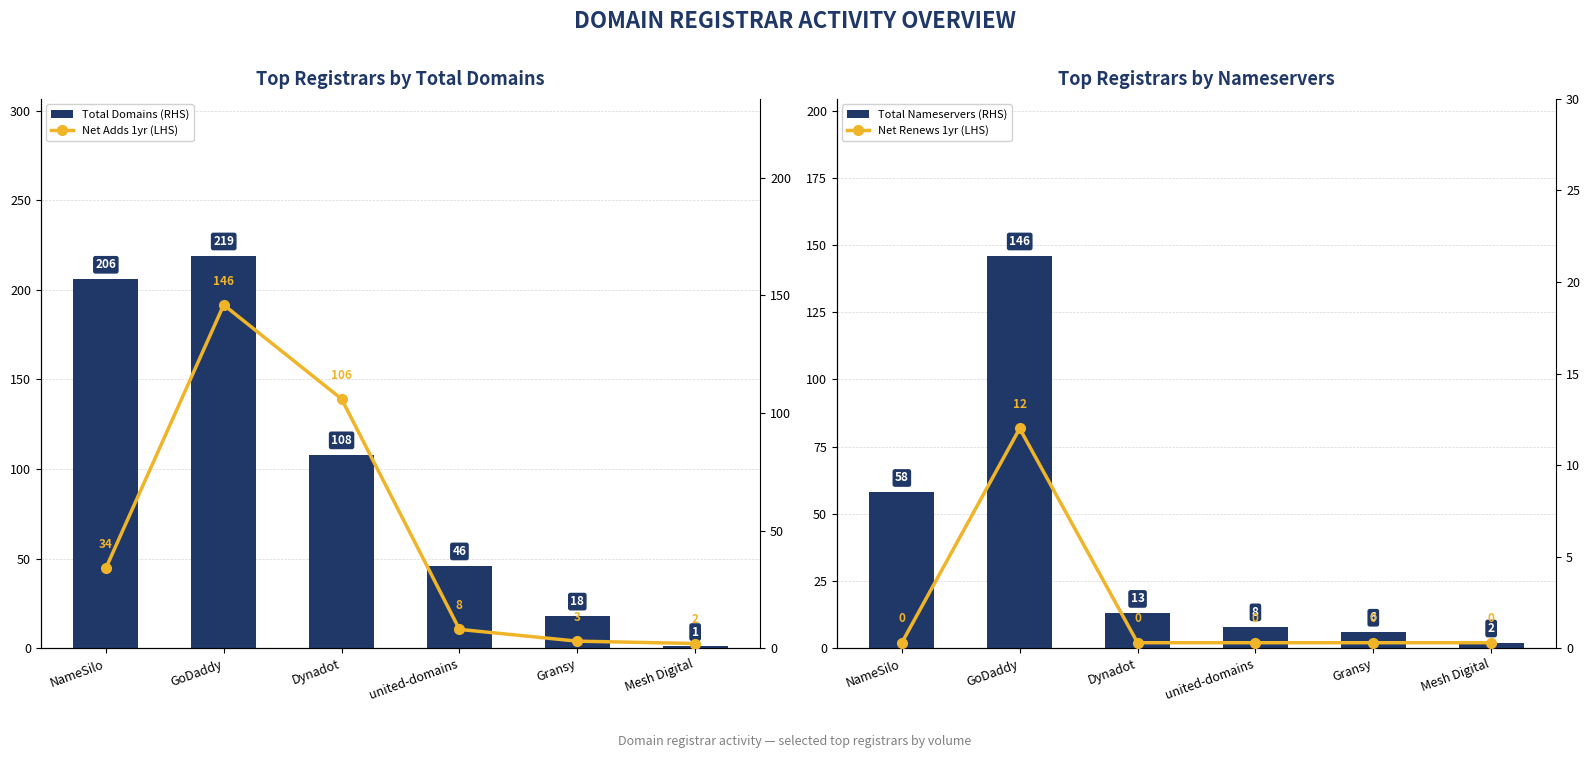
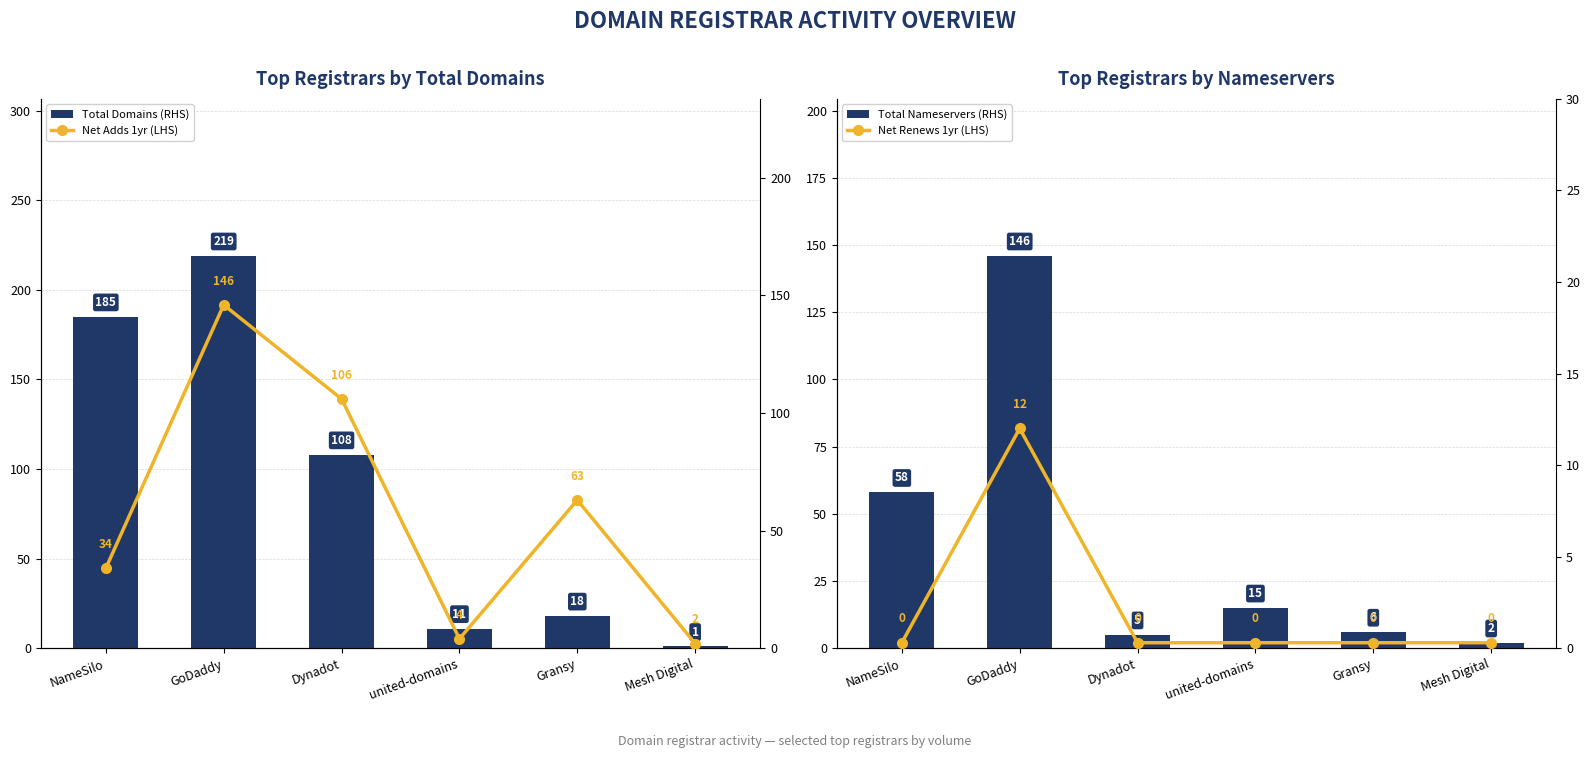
Top Registrars by Total Domains, Total Domains (RHS), NameSilo: 206 -> 185
Top Registrars by Total Domains, Total Domains (RHS), united-domains: 46 -> 11
Top Registrars by Nameservers, Total Nameservers (RHS), Dynadot: 13 -> 5
Top Registrars by Nameservers, Total Nameservers (RHS), united-domains: 8 -> 15
Top Registrars by Total Domains, Net Adds 1yr (LHS), united-domains: 8 -> 4
Top Registrars by Total Domains, Net Adds 1yr (LHS), Gransy: 3 -> 63
